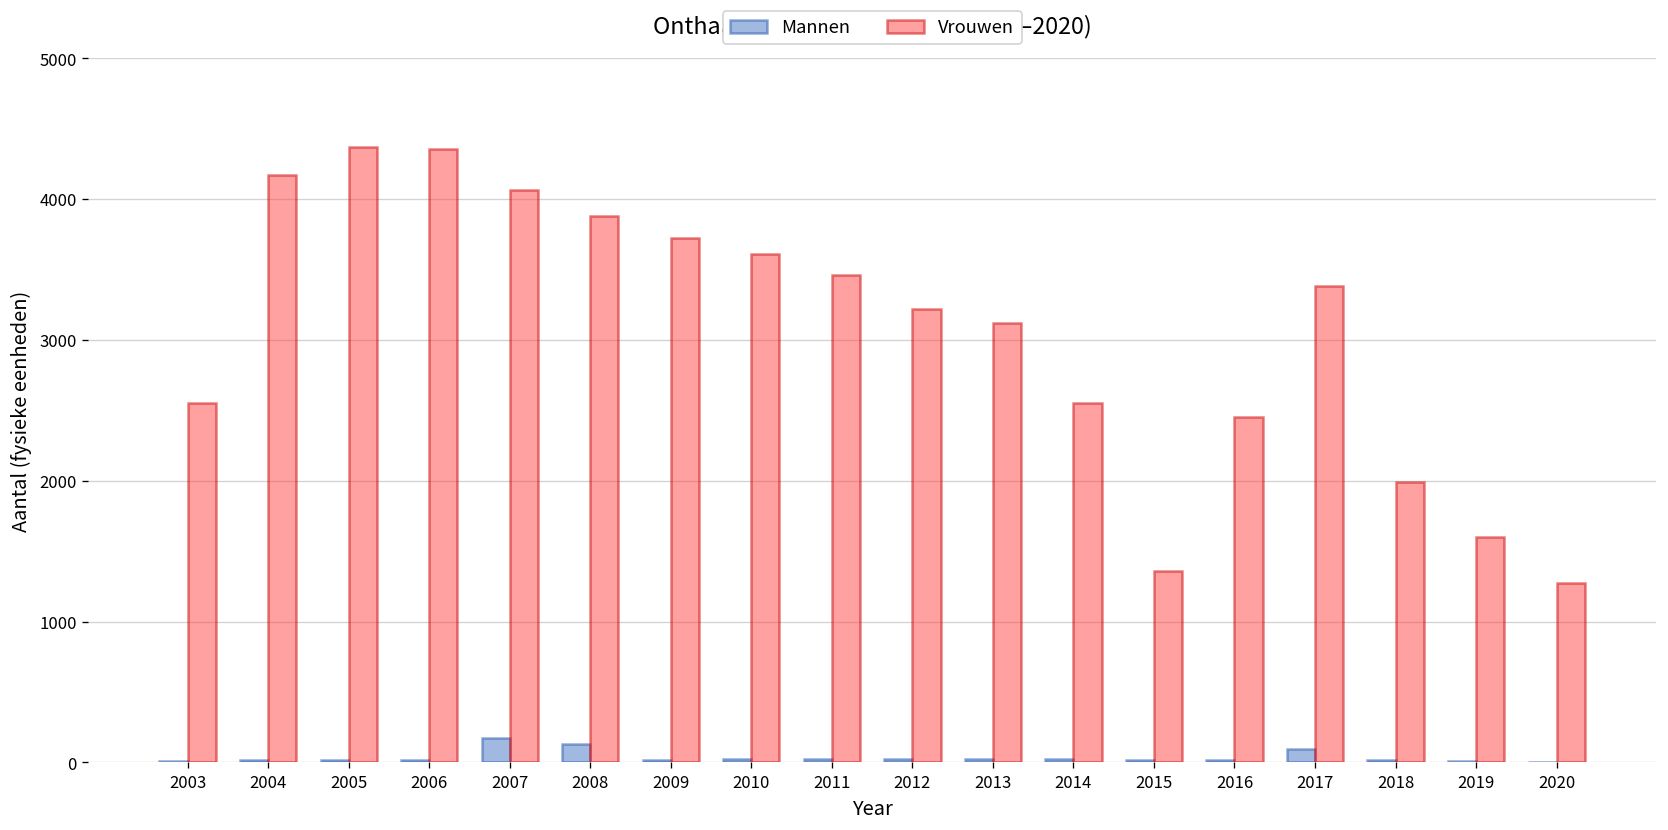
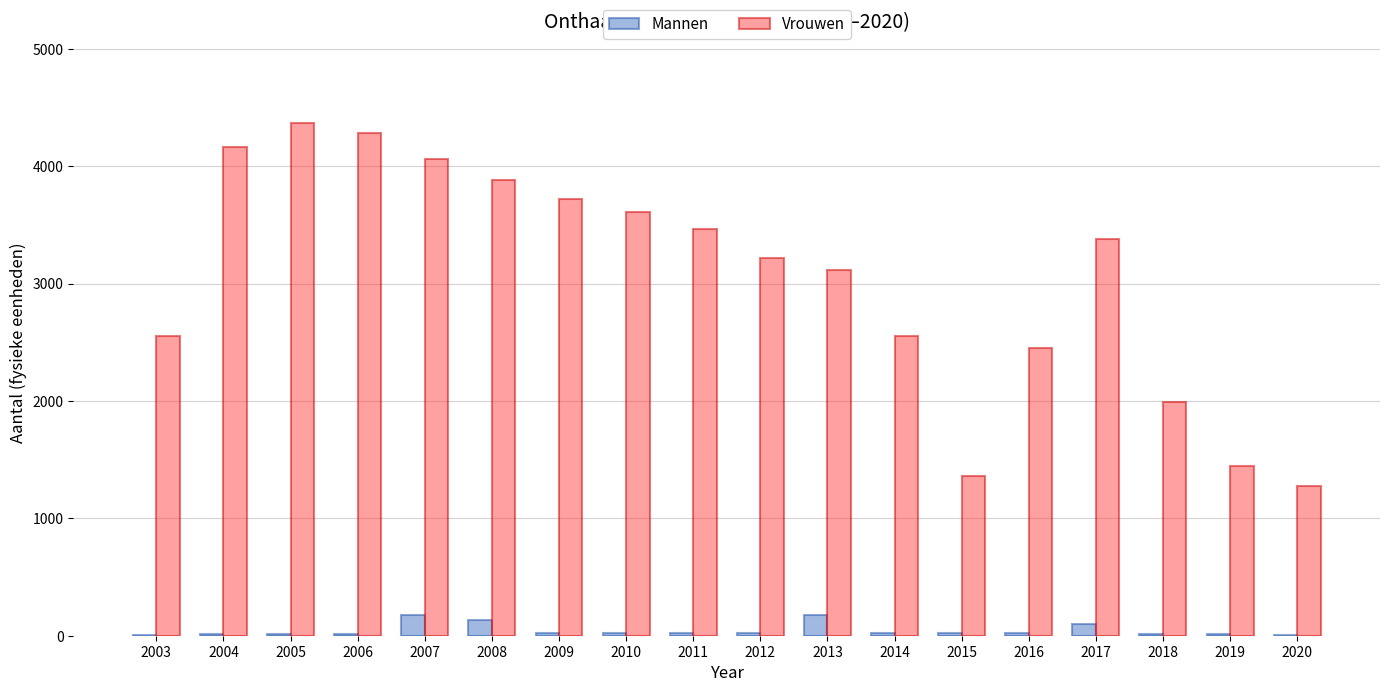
Vrouwen, 2006: 4360 -> 4290
Mannen, 2013: 20 -> 180
Vrouwen, 2019: 1600 -> 1440
